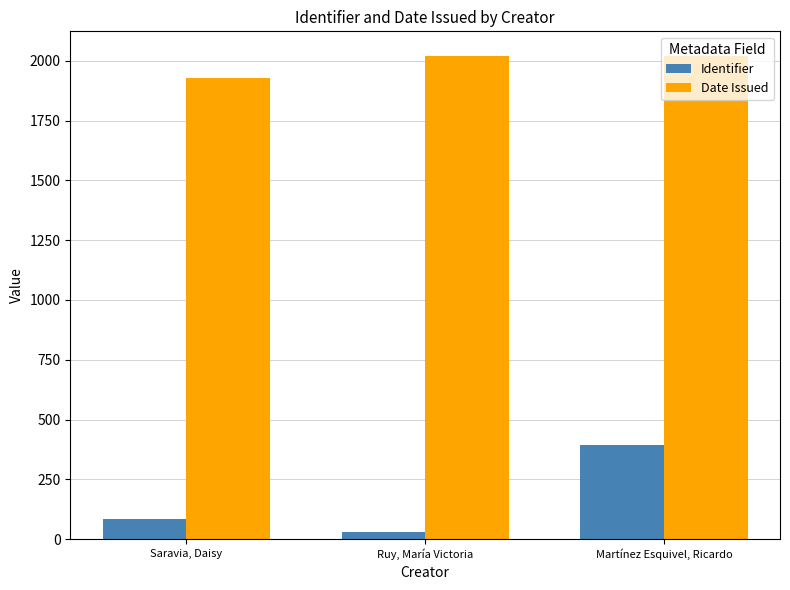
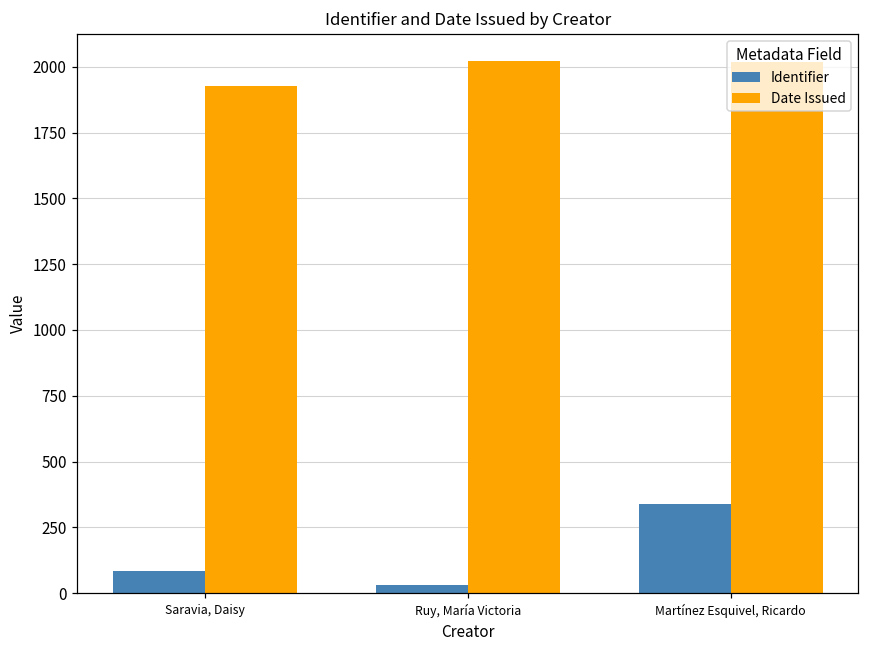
Identifier, Martínez Esquivel, Ricardo: 400 -> 340
